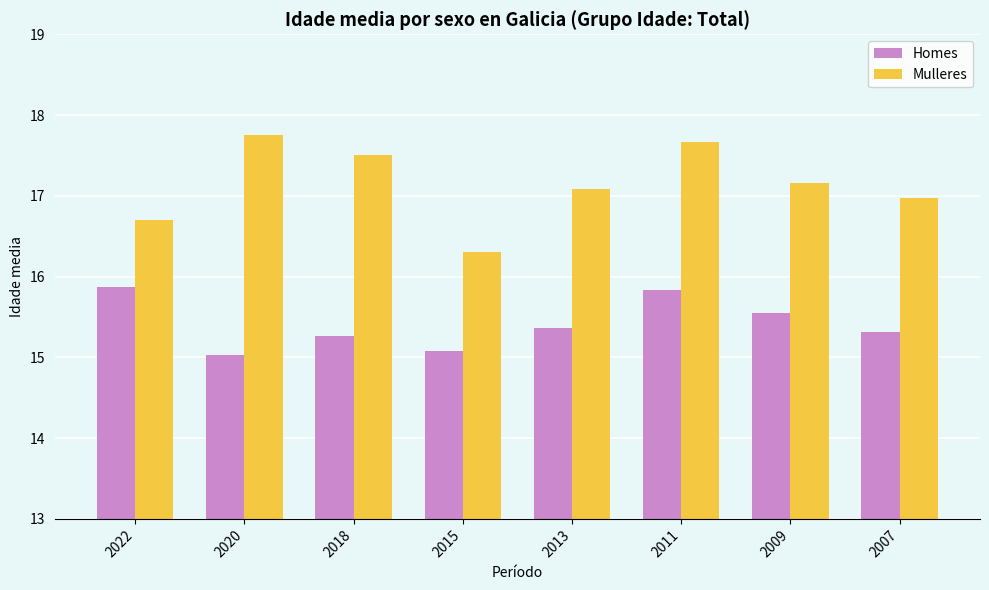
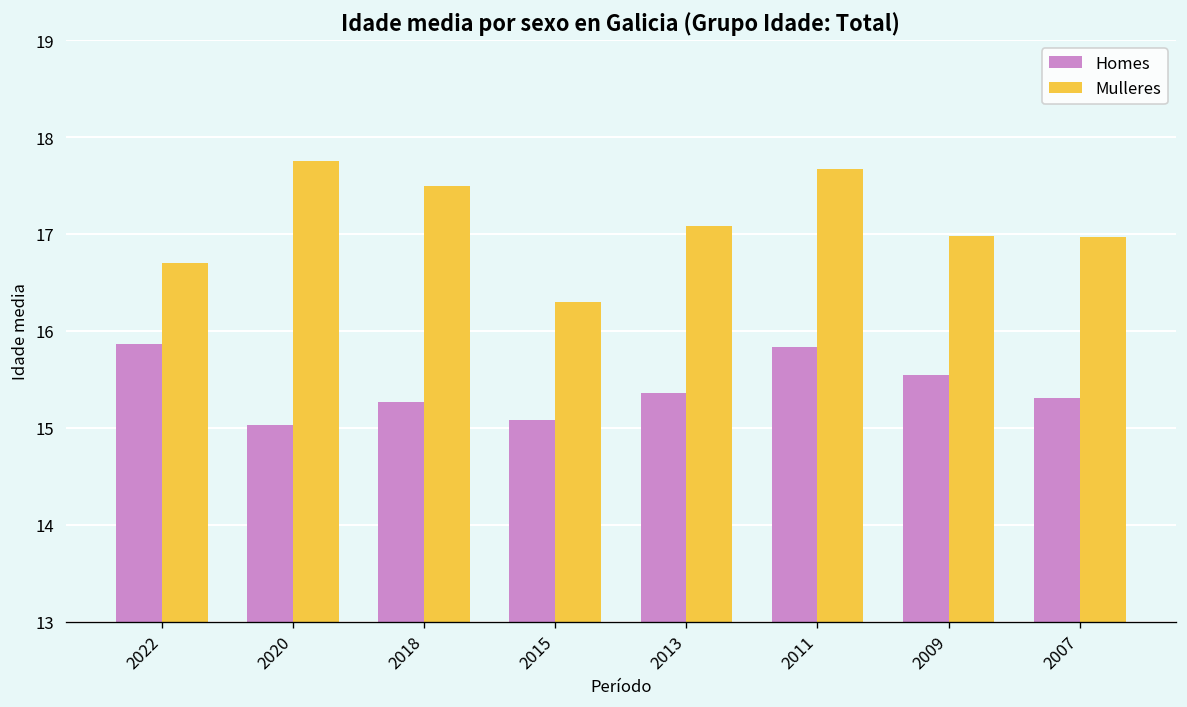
Mulleres, 2009: 17.2 -> 17.0
